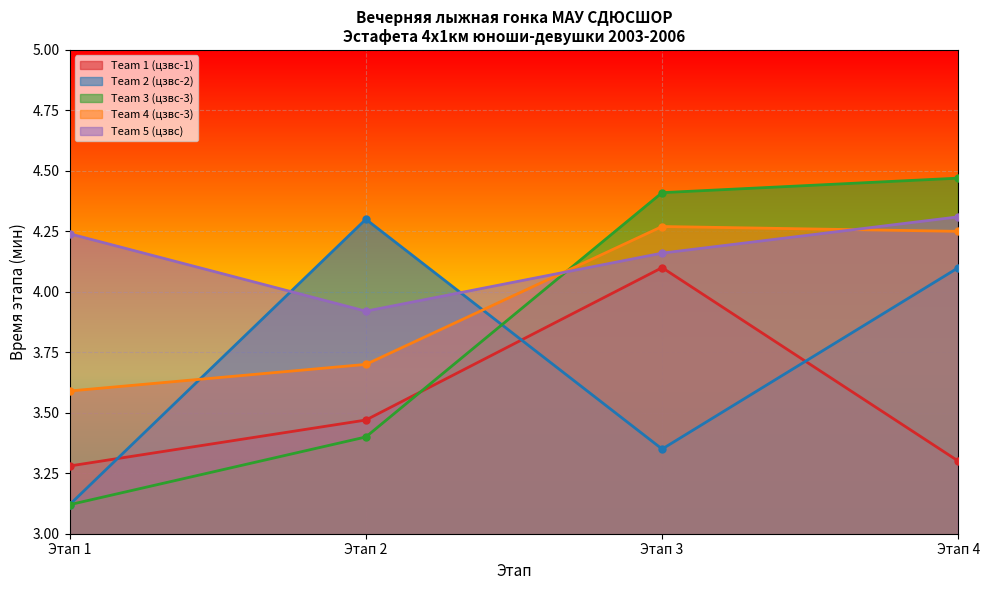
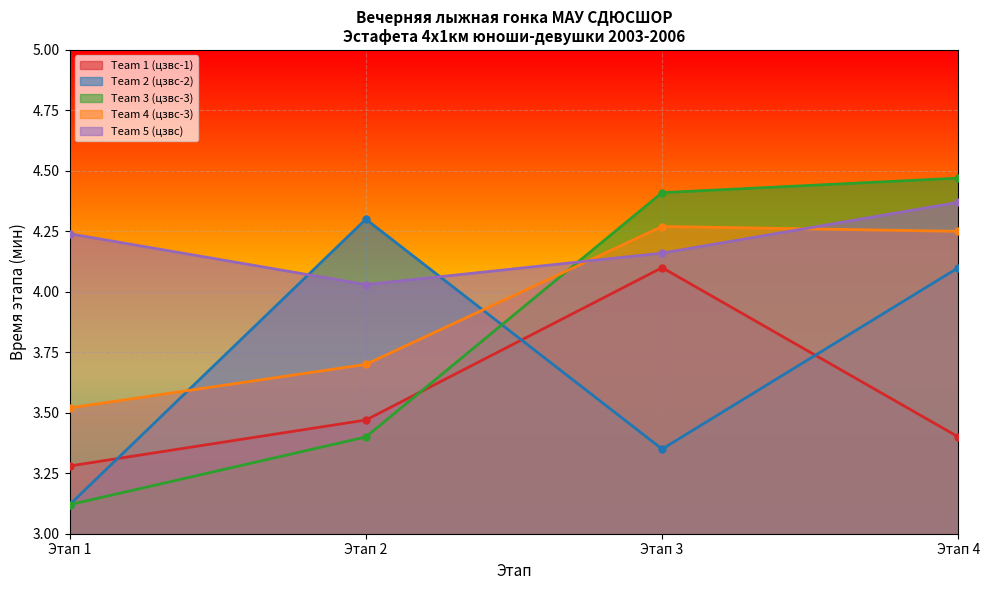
Team 4 (цзвс-3), Этап 1: 3.59 -> 3.52
Team 5 (цзвс), Этап 2: 3.92 -> 4.03
Team 1 (цзвс-1), Этап 4: 3.3 -> 3.4
Team 5 (цзвс), Этап 4: 4.31 -> 4.37
